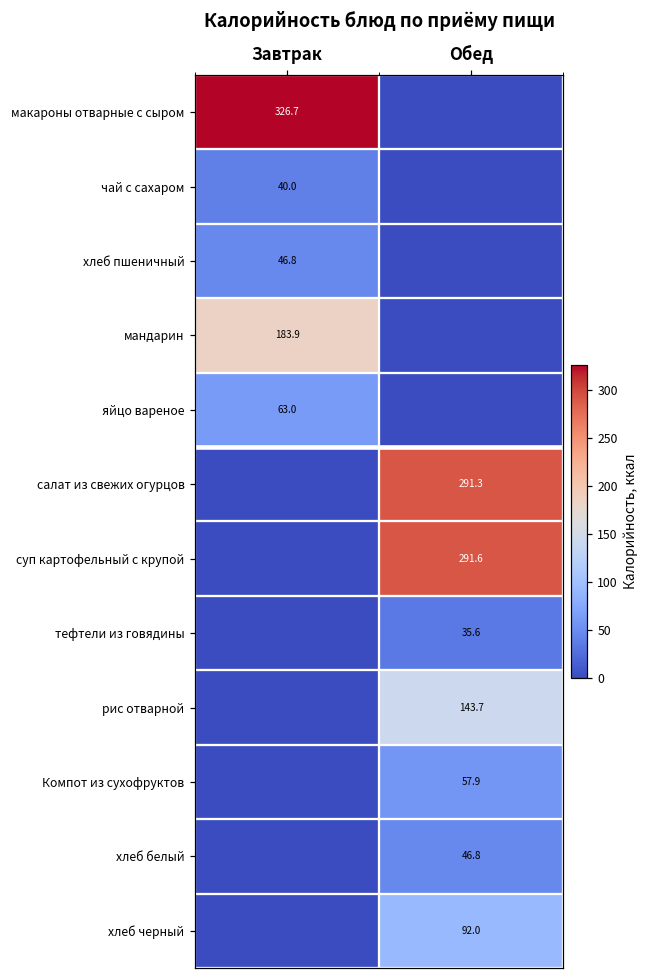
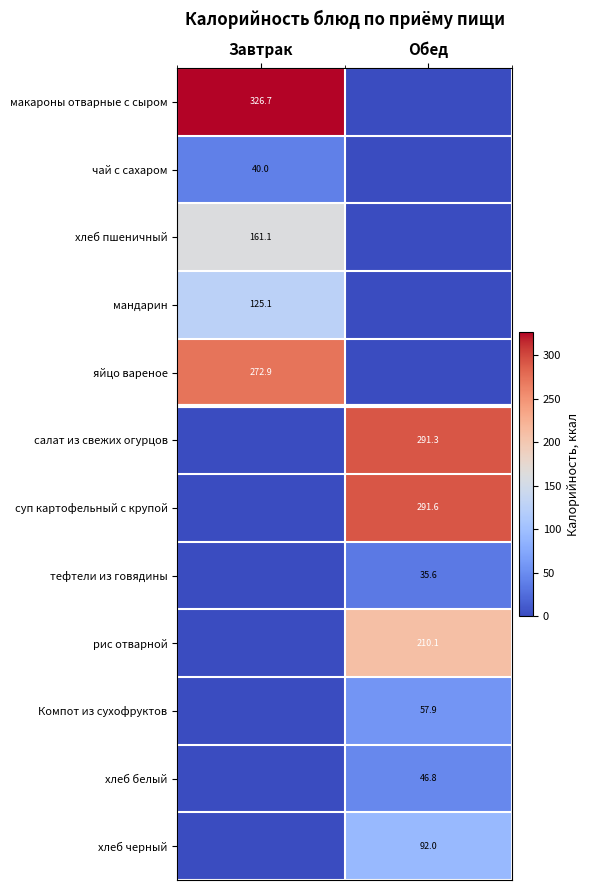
хлеб пшеничный, Завтрак: 46.8 -> 161.1
мандарин, Завтрак: 183.9 -> 125.1
яйцо вареное, Завтрак: 63.0 -> 272.9
рис отварной, Обед: 143.7 -> 210.1
